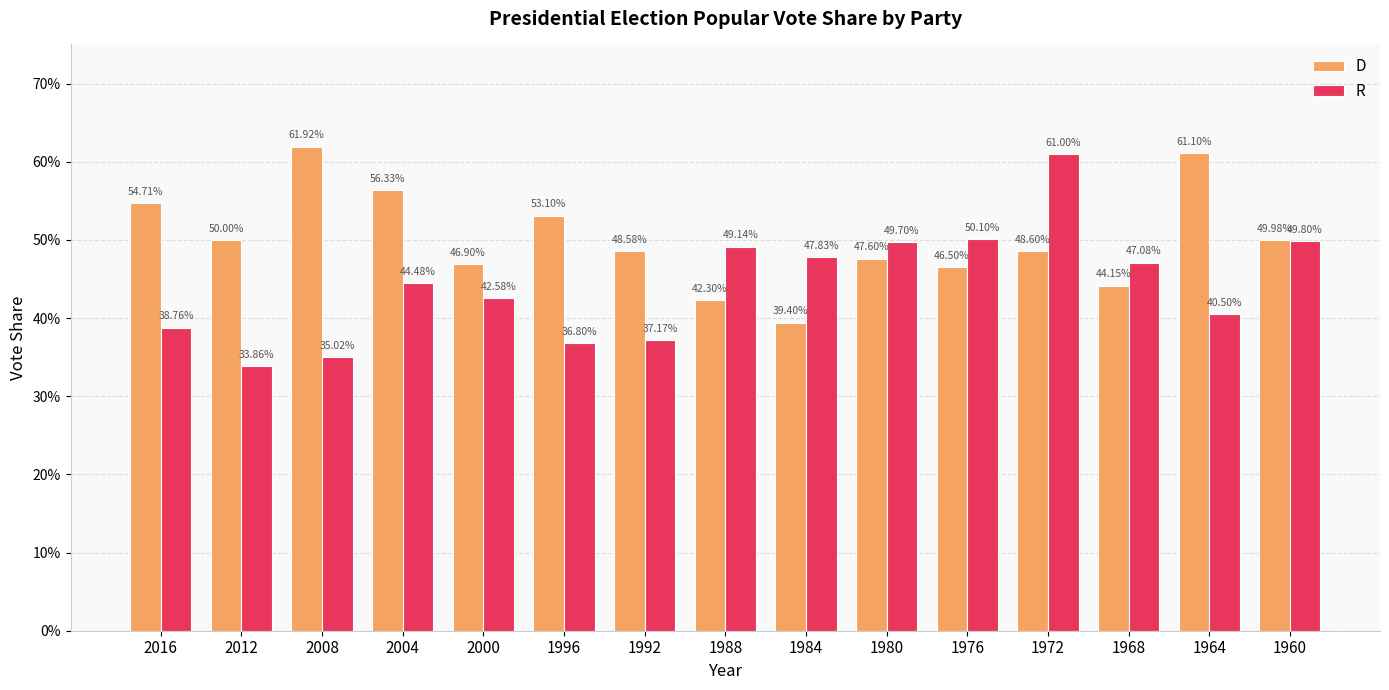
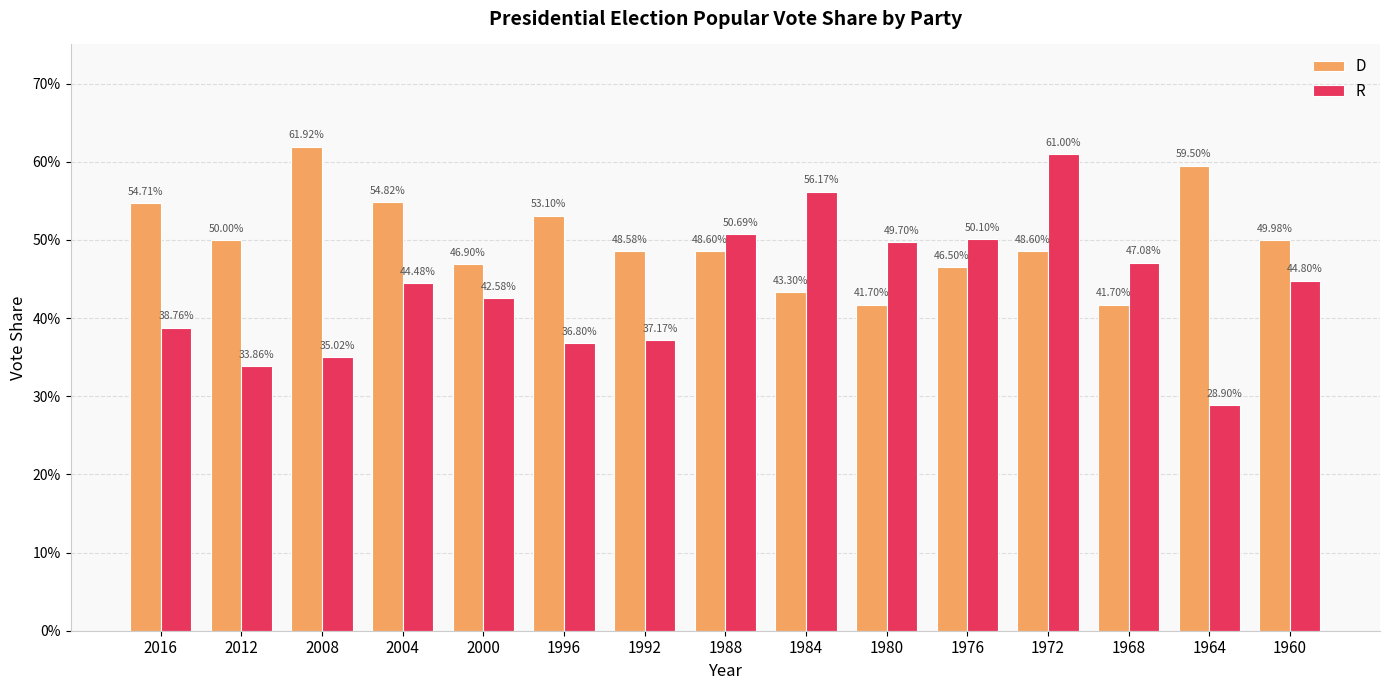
D, 2004: 56.33% -> 54.82%
D, 1988: 42.30% -> 48.60%
R, 1988: 49.14% -> 50.69%
D, 1984: 39.40% -> 43.30%
R, 1984: 47.83% -> 56.17%
D, 1980: 47.60% -> 41.70%
D, 1968: 44.15% -> 41.70%
D, 1964: 61.10% -> 59.50%
R, 1964: 40.50% -> 28.90%
R, 1960: 49.80% -> 44.80%
